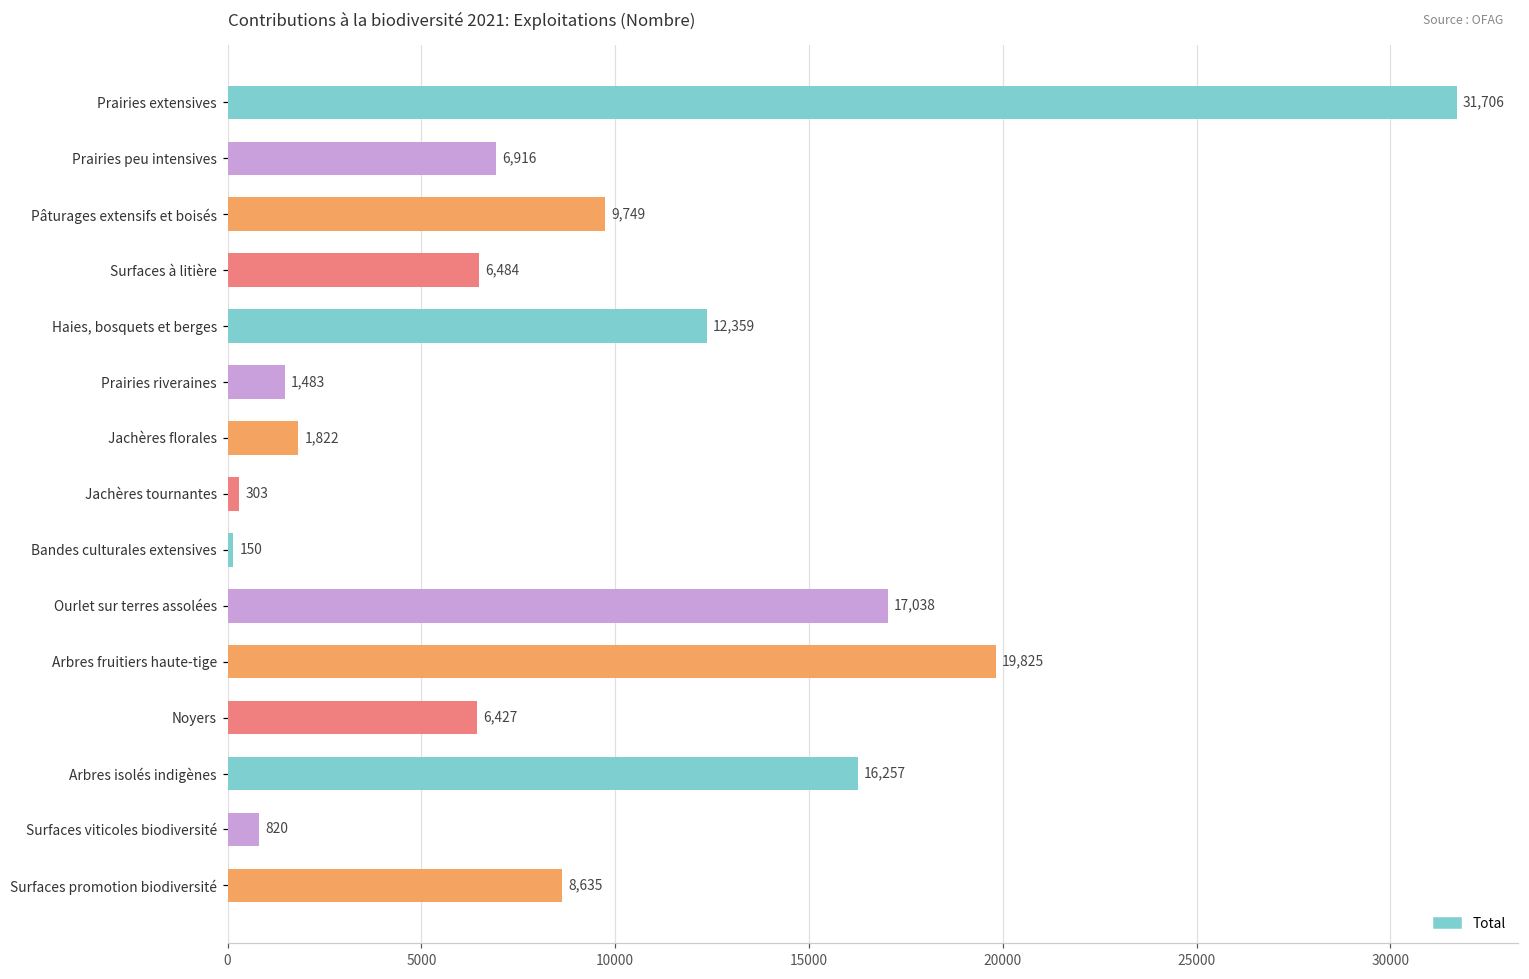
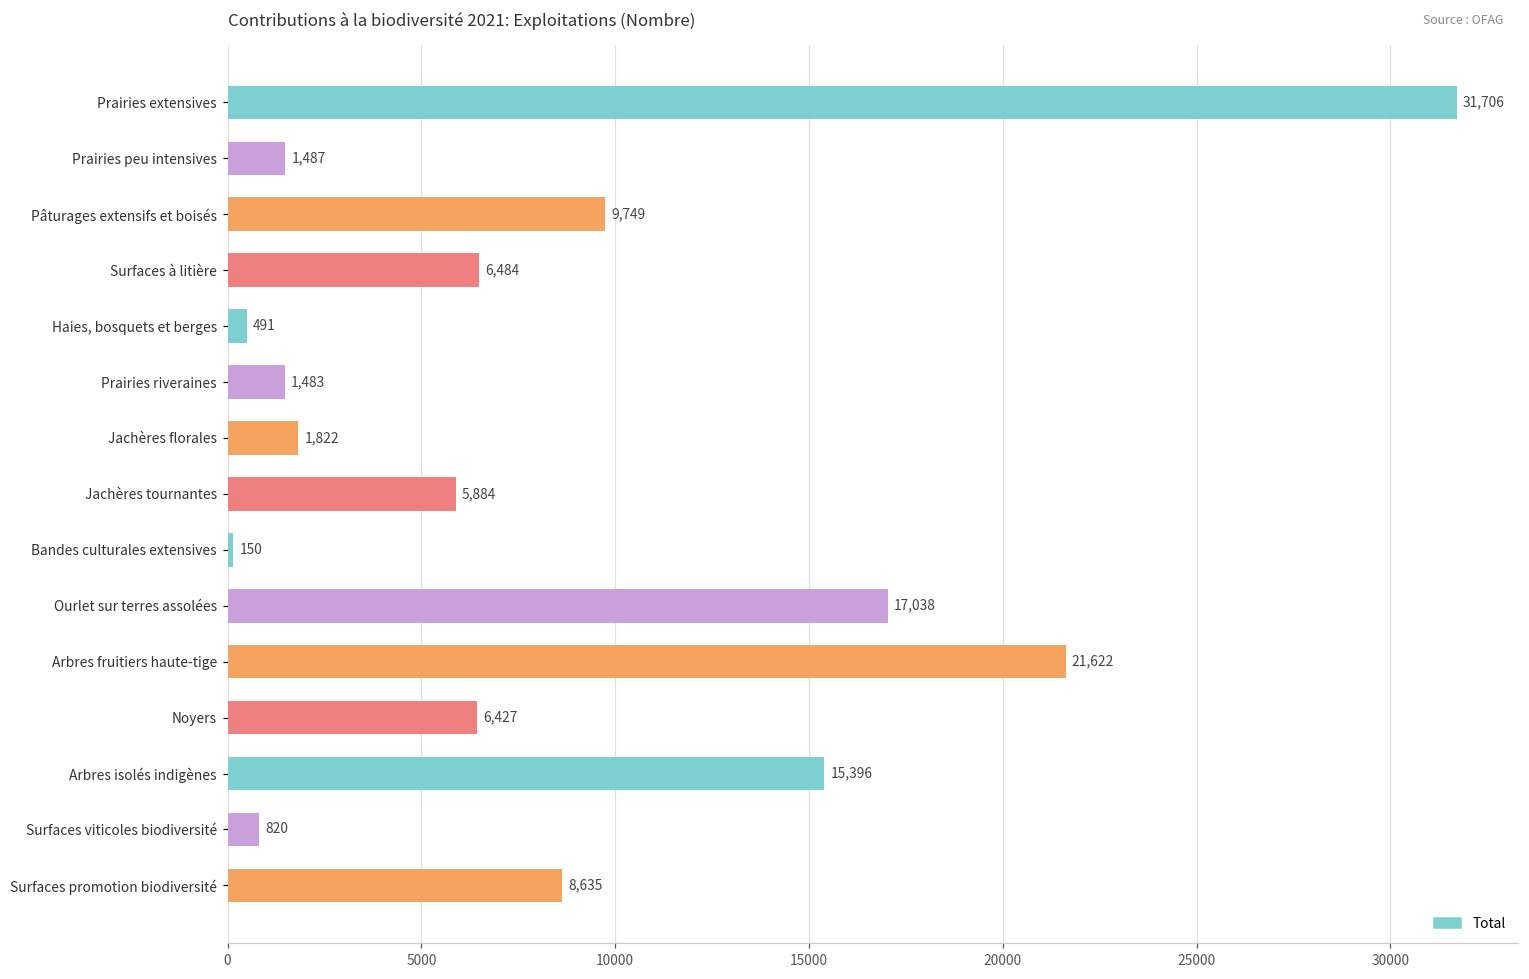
Prairies peu intensives: 6,916 -> 1,487
Haies, bosquets et berges: 12,359 -> 491
Jachères tournantes: 303 -> 5,884
Arbres fruitiers haute-tige: 19,825 -> 21,622
Arbres isolés indigènes: 16,257 -> 15,396
